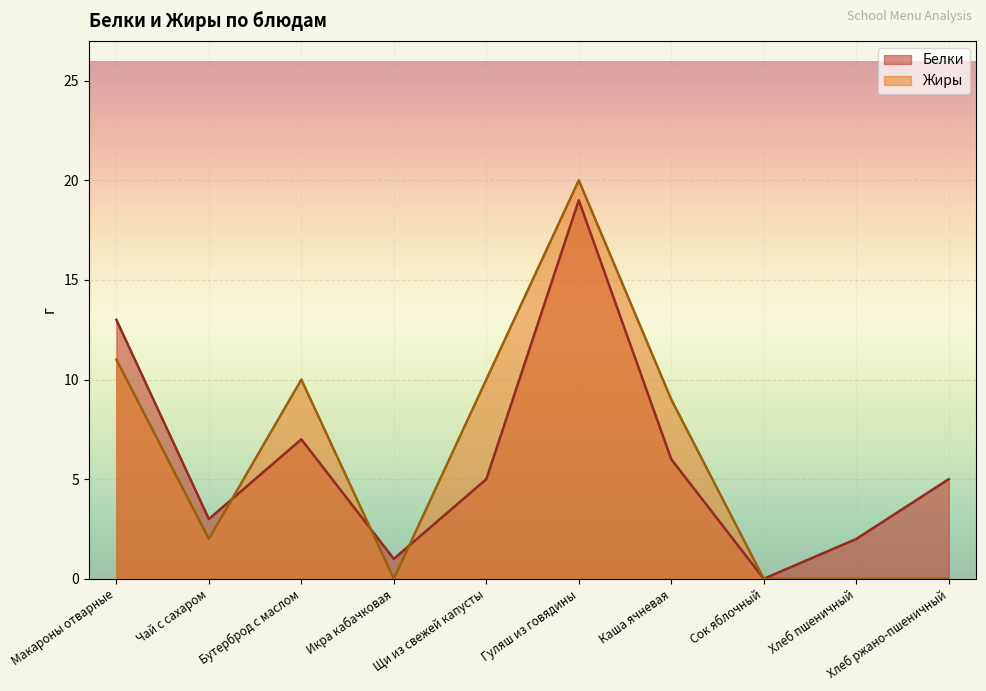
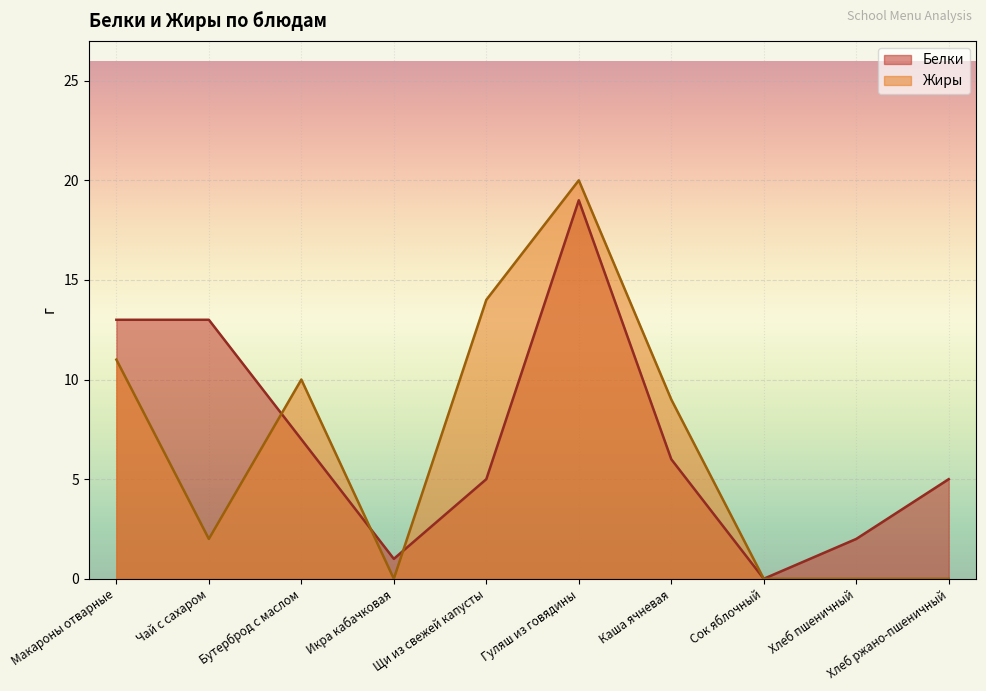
Белки, Чай с сахаром: 3 -> 13
Жиры, Щи из свежей капусты: 10 -> 14
